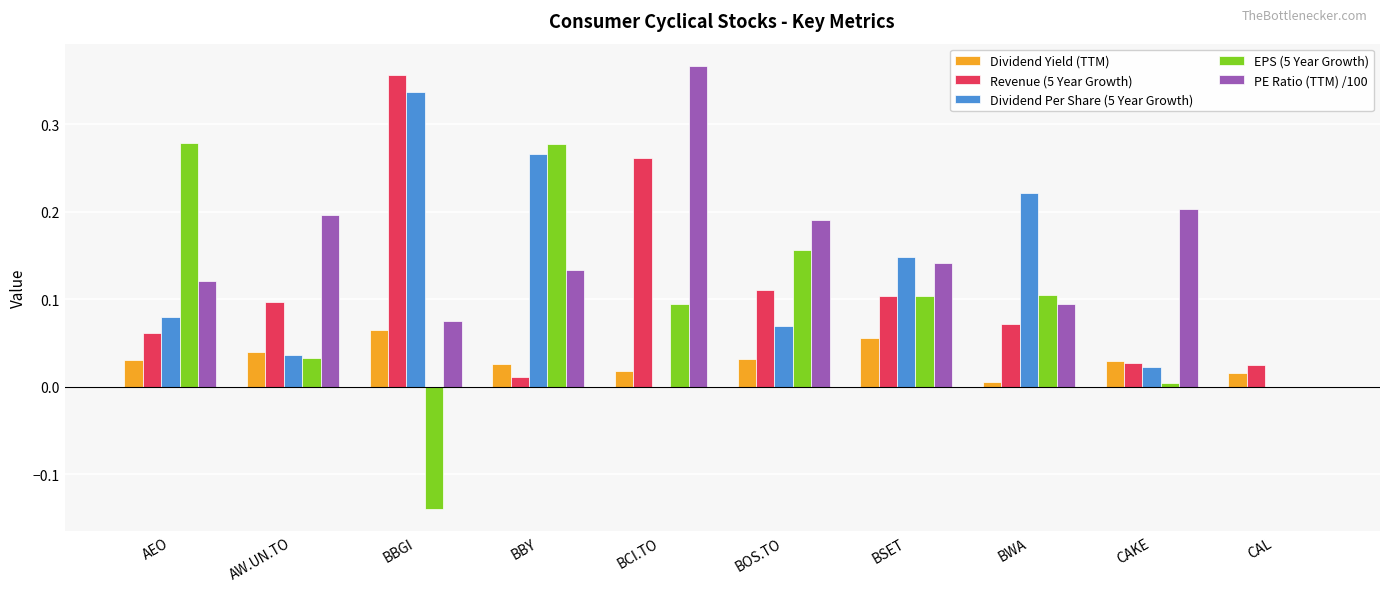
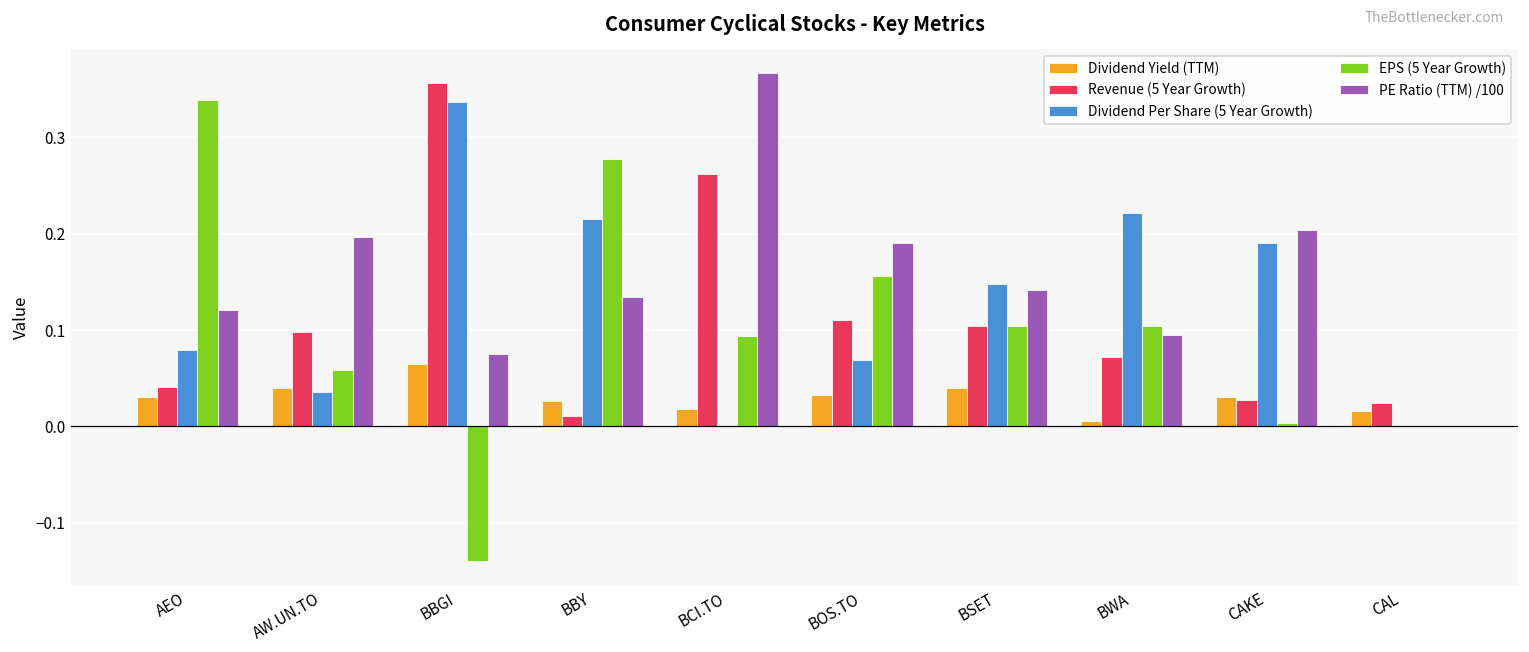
Revenue (5 Year Growth), AEO: 0.06 -> 0.04
EPS (5 Year Growth), AEO: 0.28 -> 0.34
EPS (5 Year Growth), AW.UN.TO: 0.03 -> 0.06
Dividend Per Share (5 Year Growth), BBY: 0.27 -> 0.21
Dividend Yield (TTM), BSET: 0.06 -> 0.04
Dividend Per Share (5 Year Growth), CAKE: 0.02 -> 0.19
